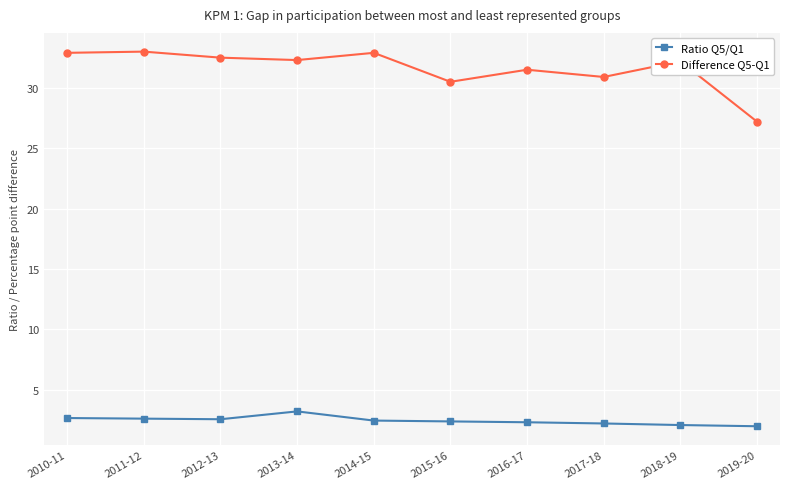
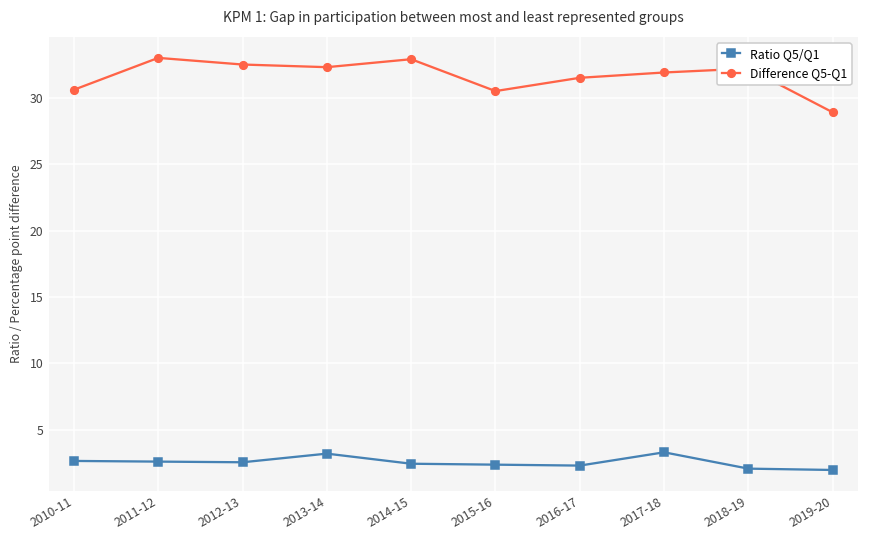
Difference Q5-Q1, 2010-11: 32.9 -> 30.6
Ratio Q5/Q1, 2017-18: 2.2 -> 3.3
Difference Q5-Q1, 2017-18: 30.9 -> 31.9
Difference Q5-Q1, 2019-20: 27.2 -> 28.9
